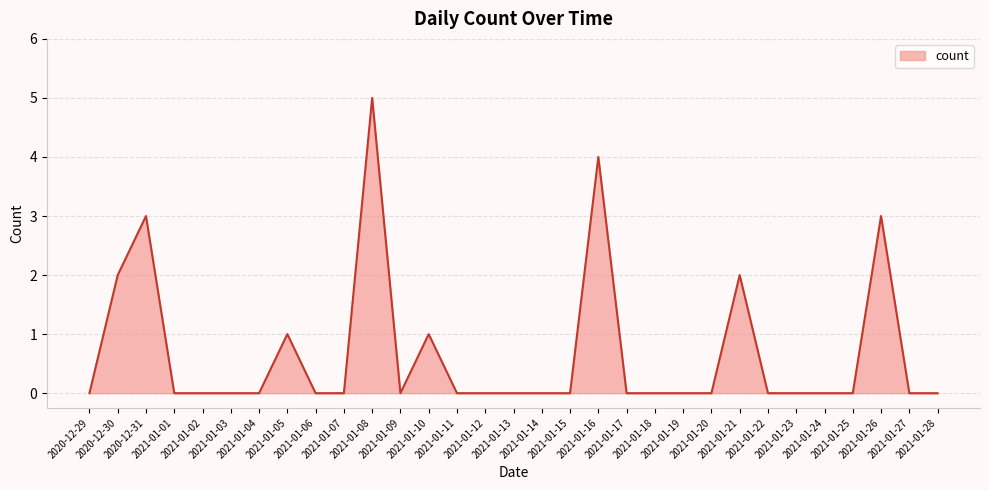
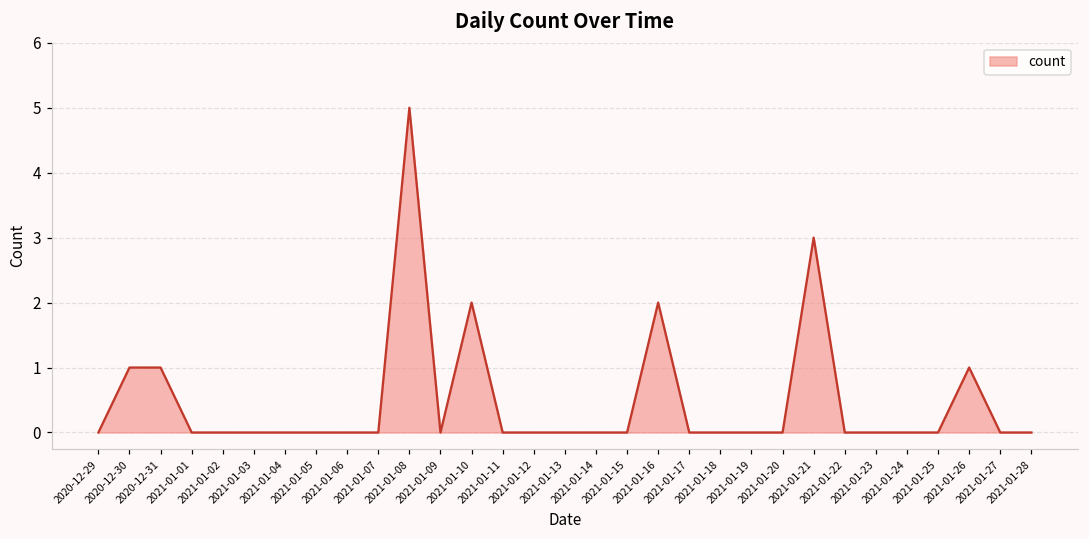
2020-12-30: 2 -> 1
2020-12-31: 3 -> 1
2021-01-05: 1 -> 0
2021-01-10: 1 -> 2
2021-01-16: 4 -> 2
2021-01-21: 2 -> 3
2021-01-26: 3 -> 1
